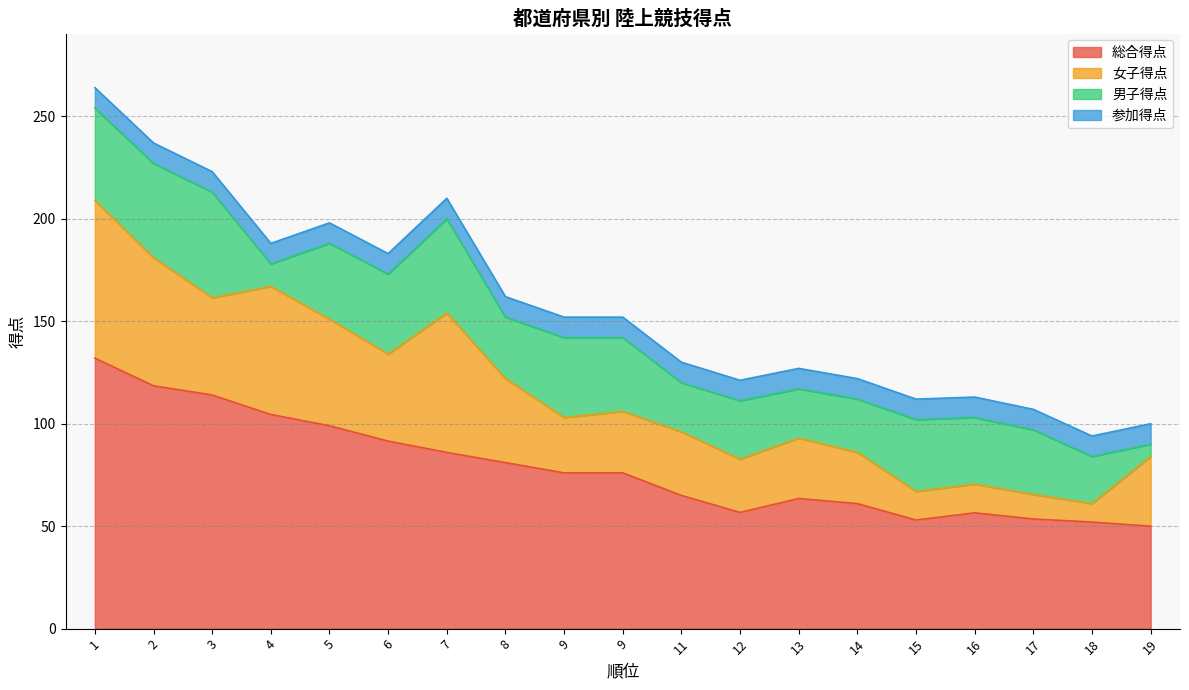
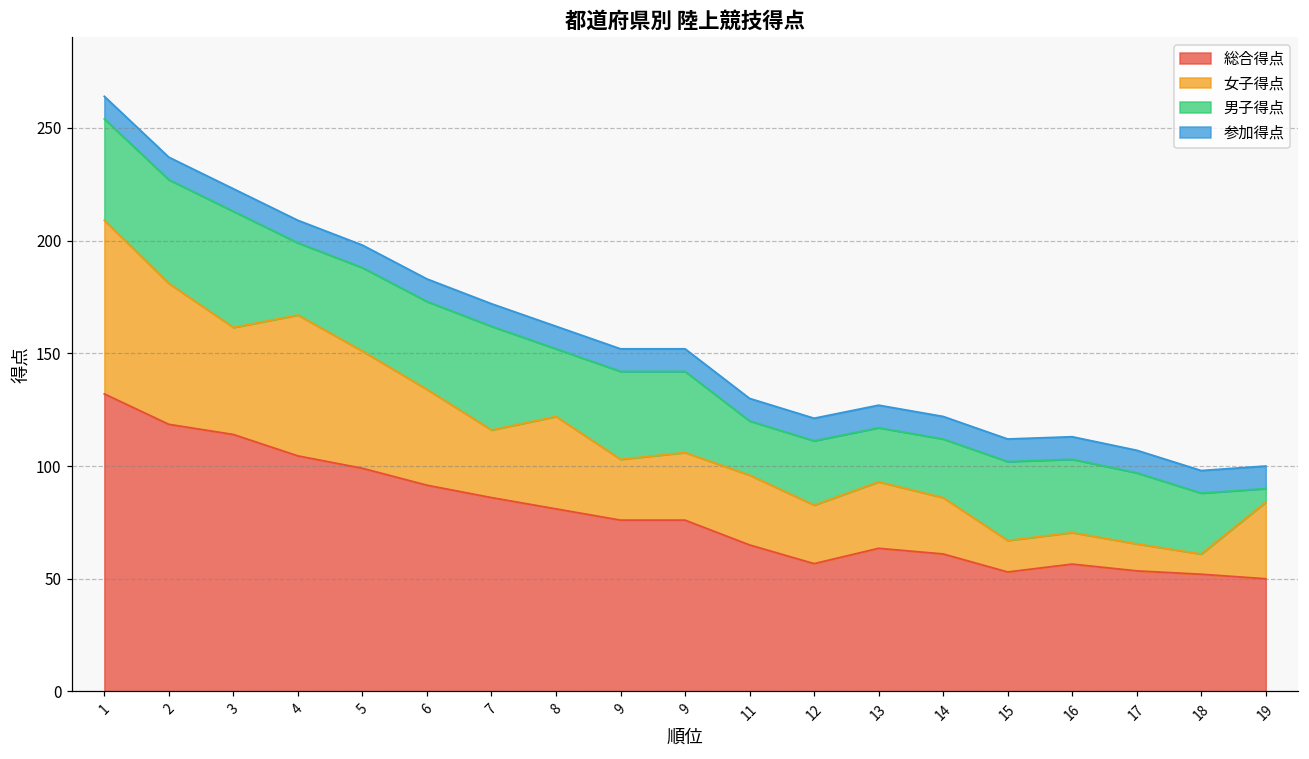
男子得点, 4: 11 -> 32
女子得点, 7: 68 -> 30
男子得点, 18: 23 -> 27
